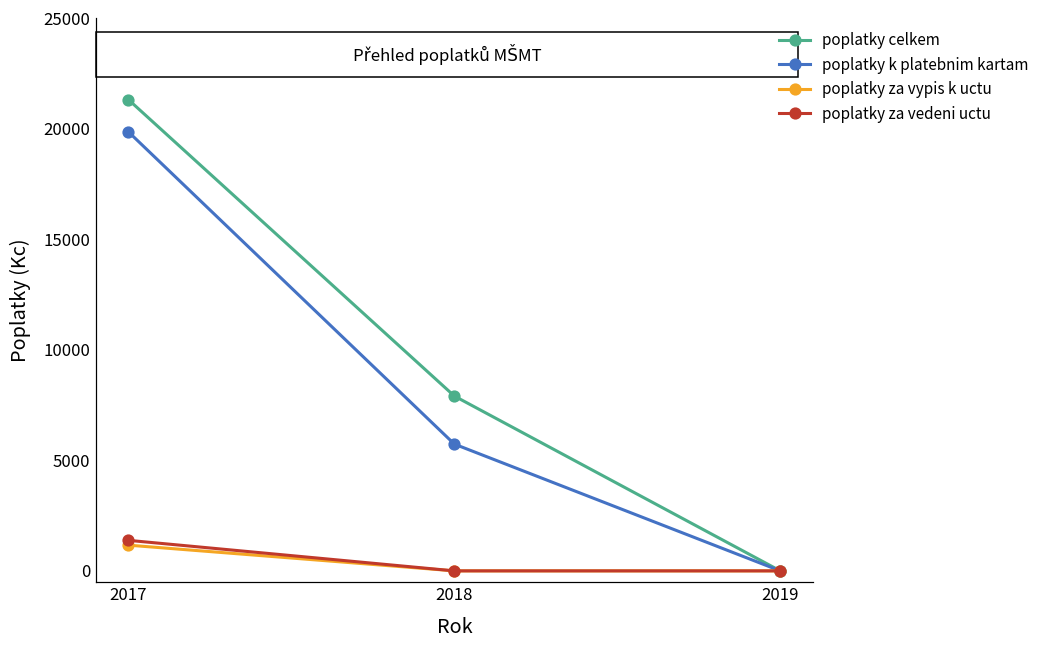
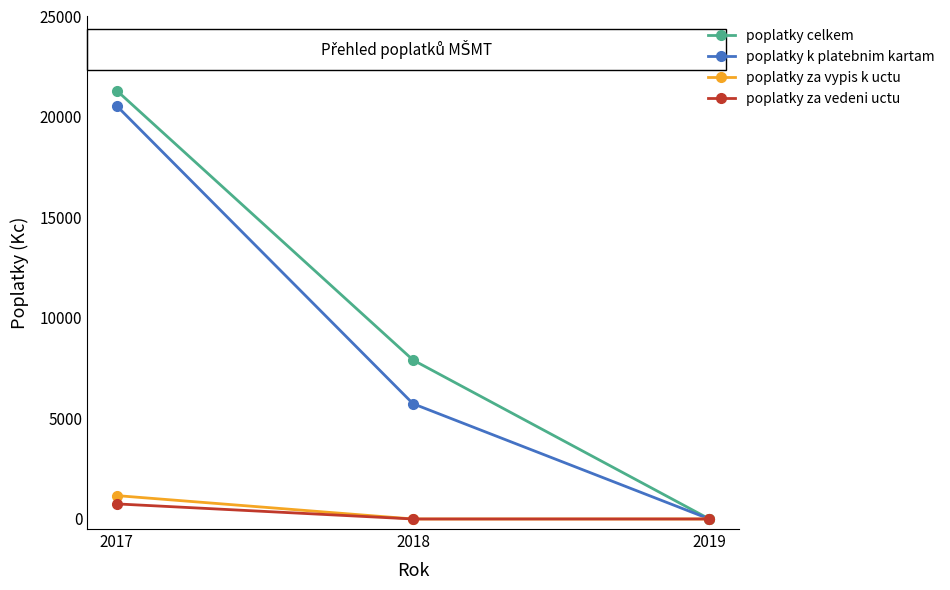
poplatky k platebnim kartam, 2017: 19900 -> 20500
poplatky za vedeni uctu, 2017: 1400 -> 800
